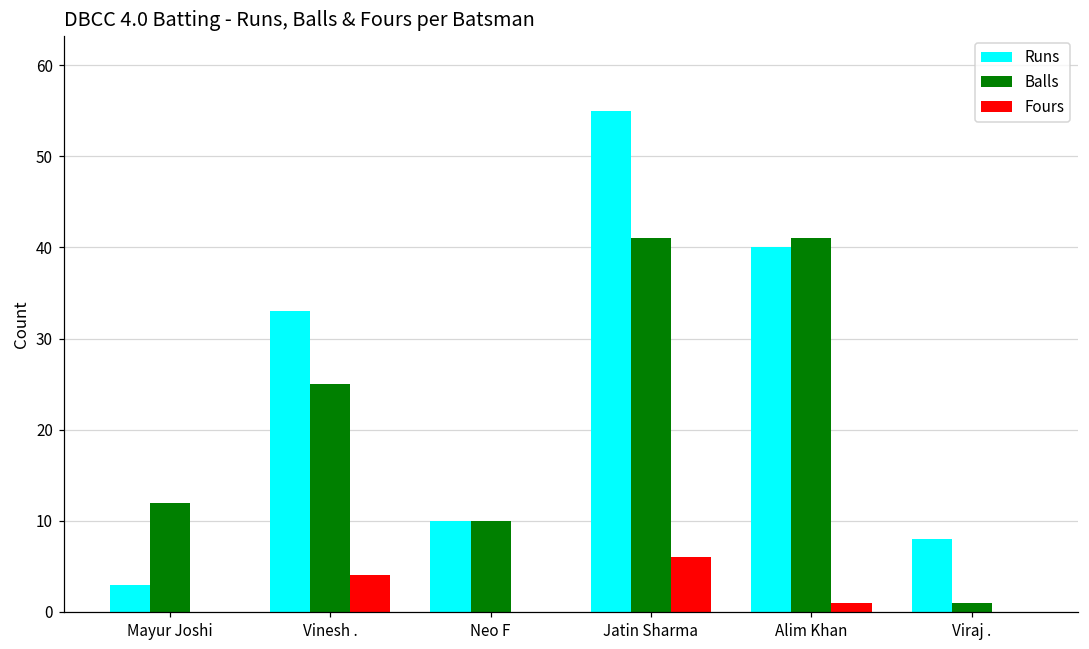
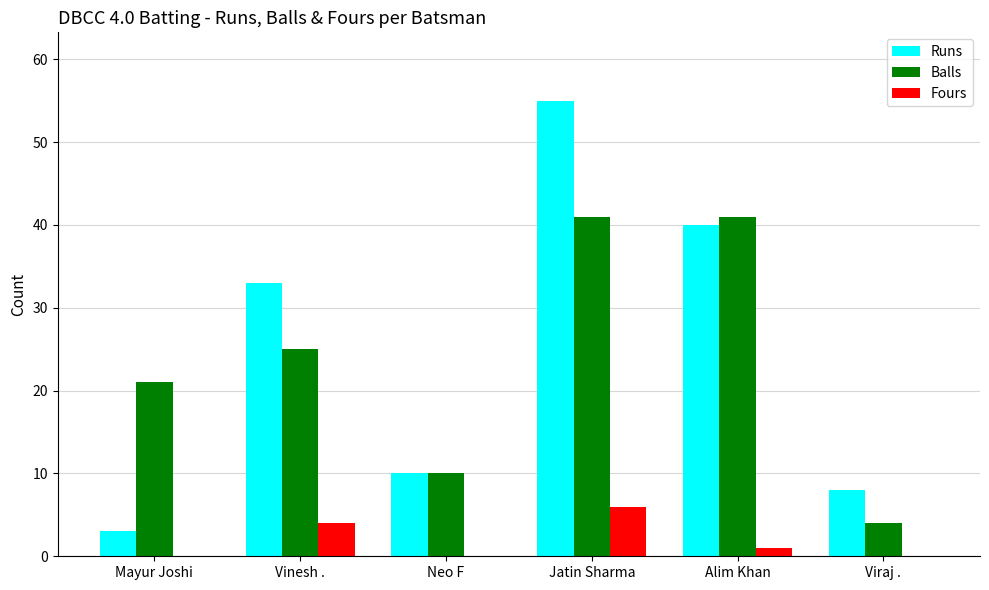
Balls, Mayur Joshi: 12 -> 21
Balls, Viraj .: 1 -> 4
